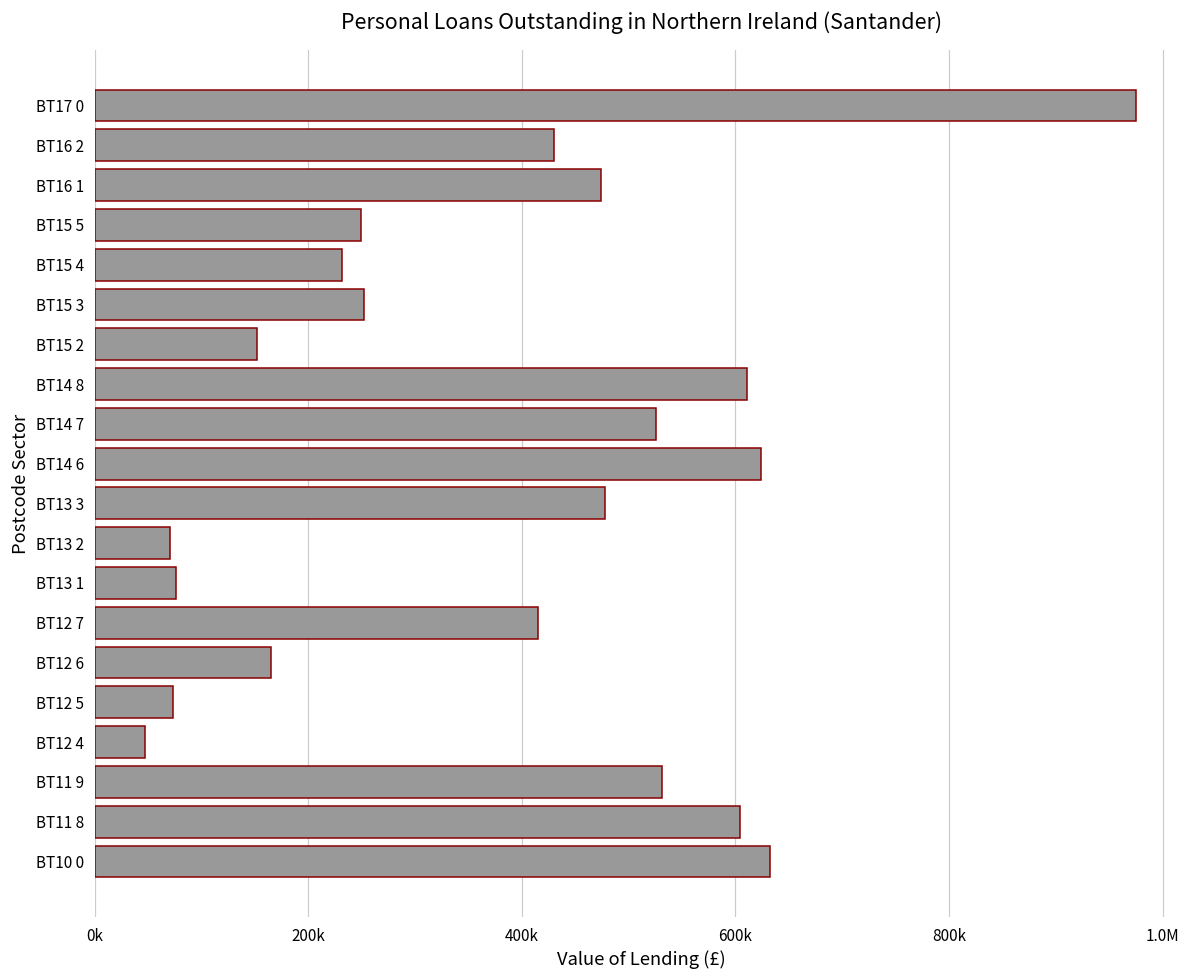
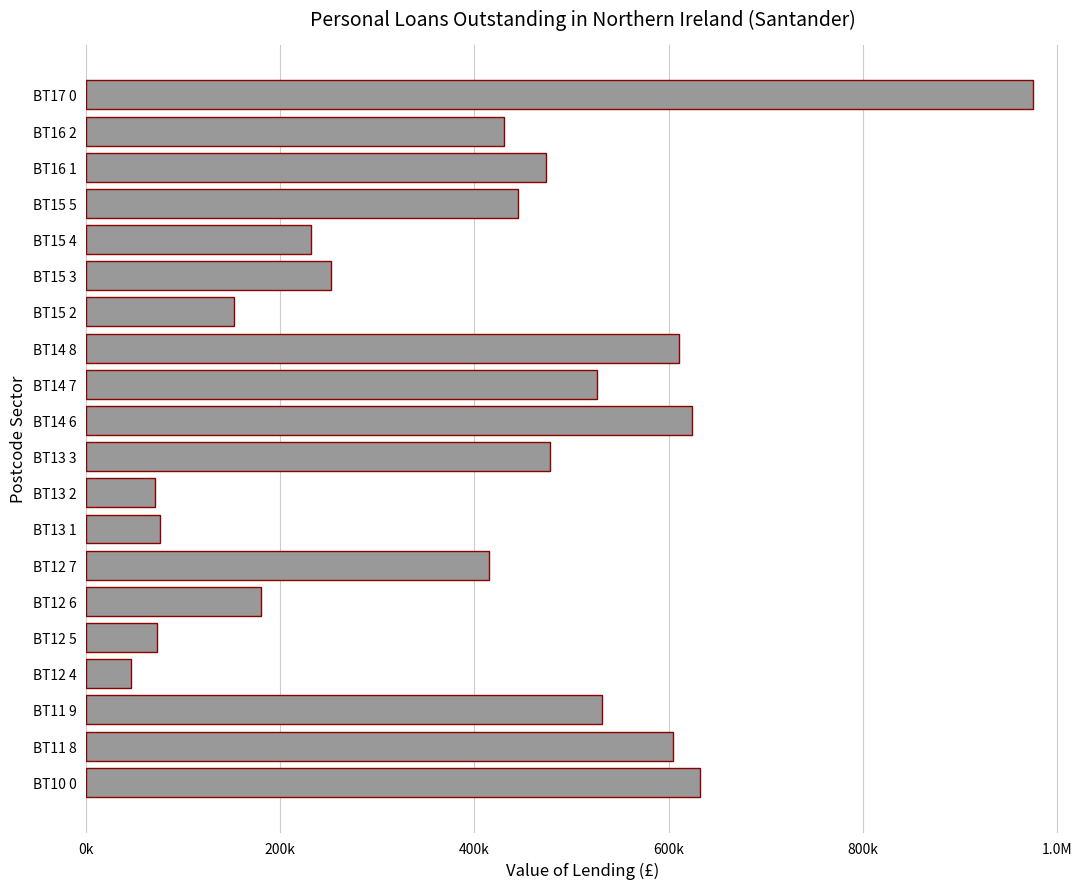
BT15 5: 250000 -> 440000
BT12 6: 170000 -> 180000
